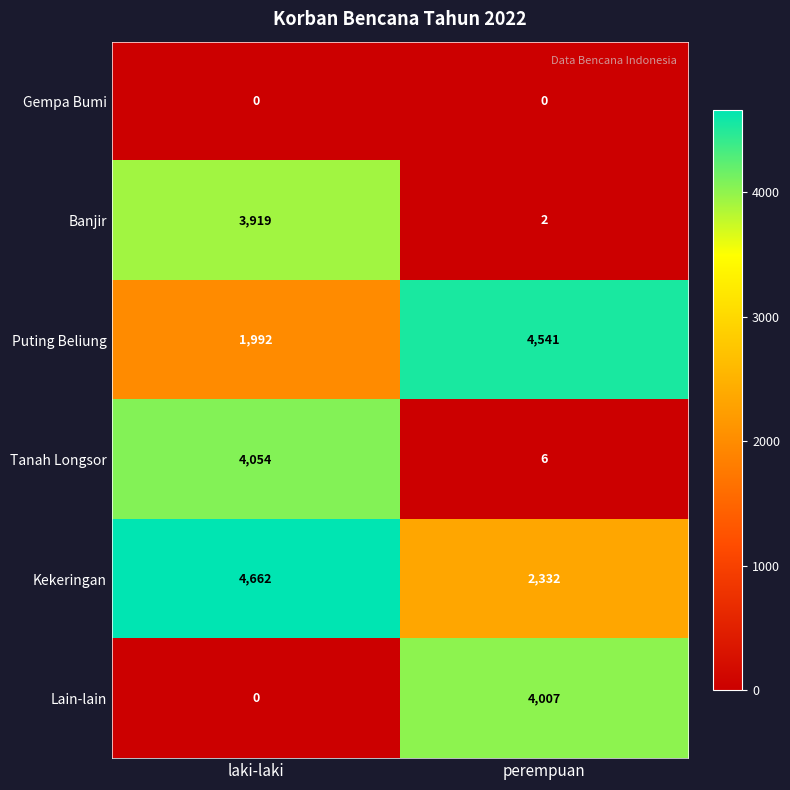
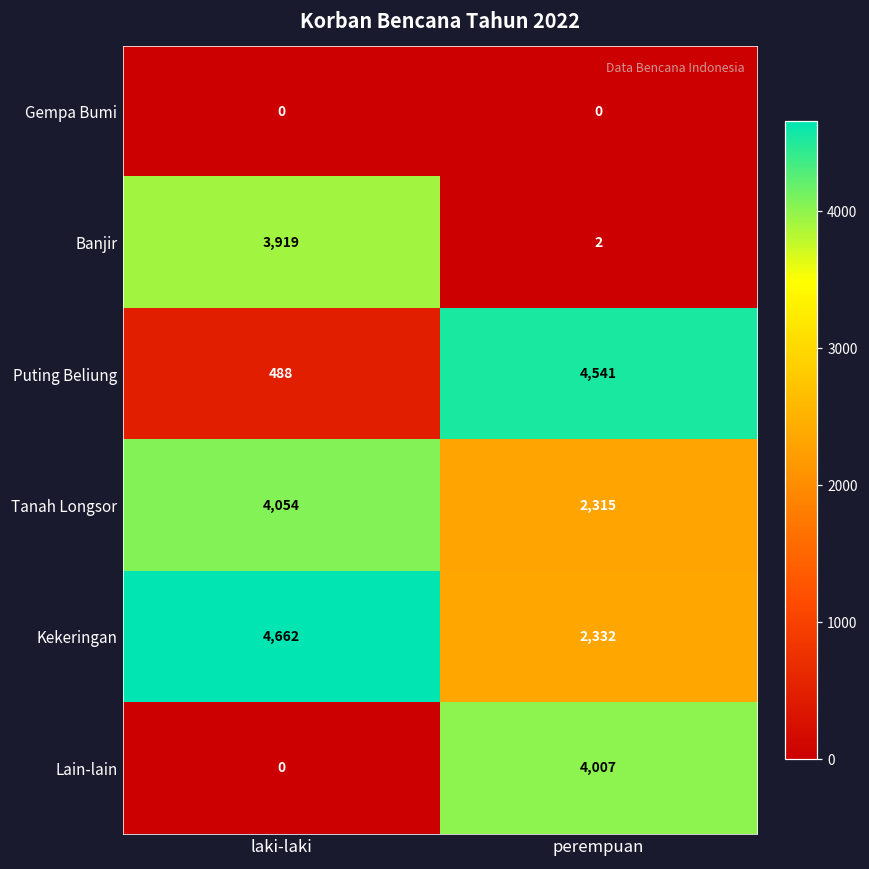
Puting Beliung, laki-laki: 1,992 -> 488
Tanah Longsor, perempuan: 6 -> 2,315
